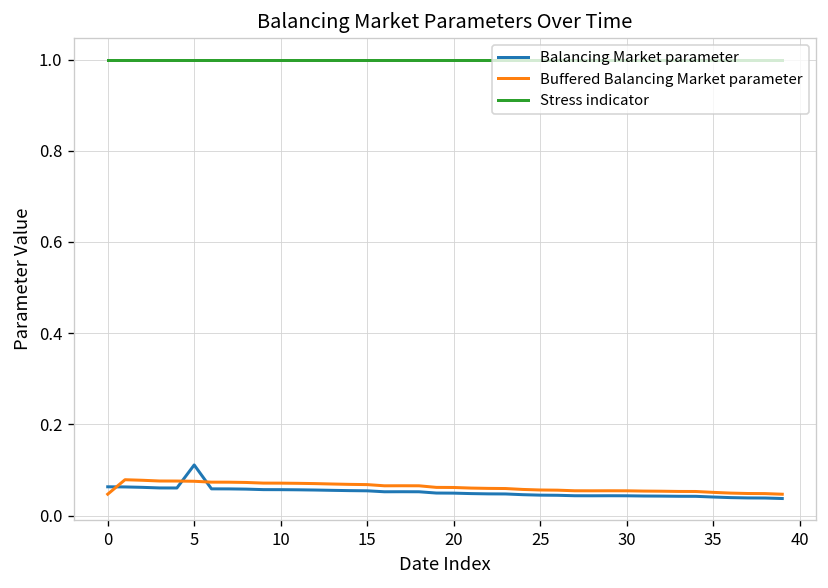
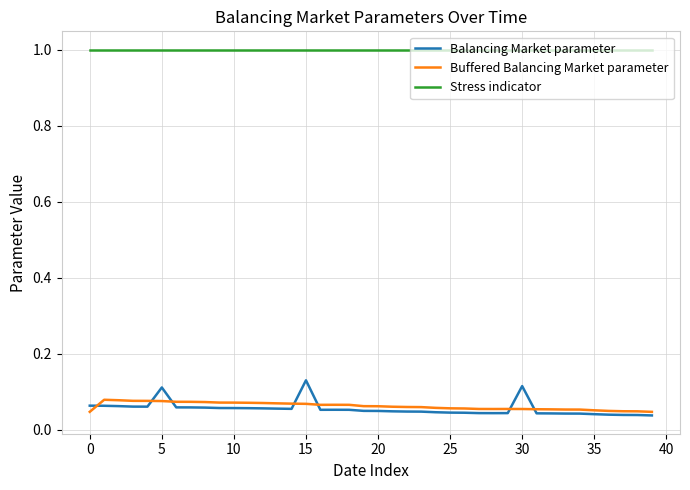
Balancing Market parameter, 15: 0.05 -> 0.13
Balancing Market parameter, 30: 0.04 -> 0.11
